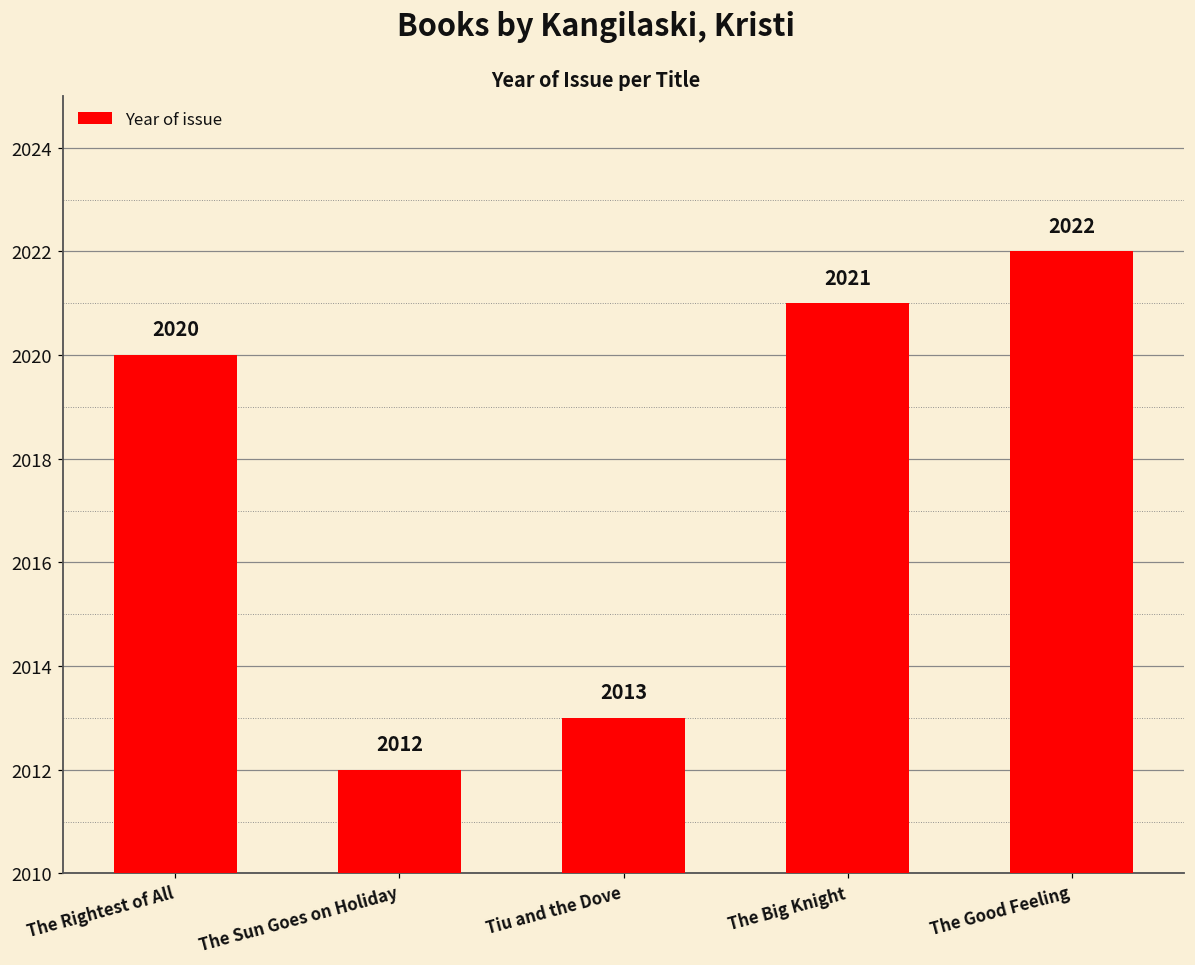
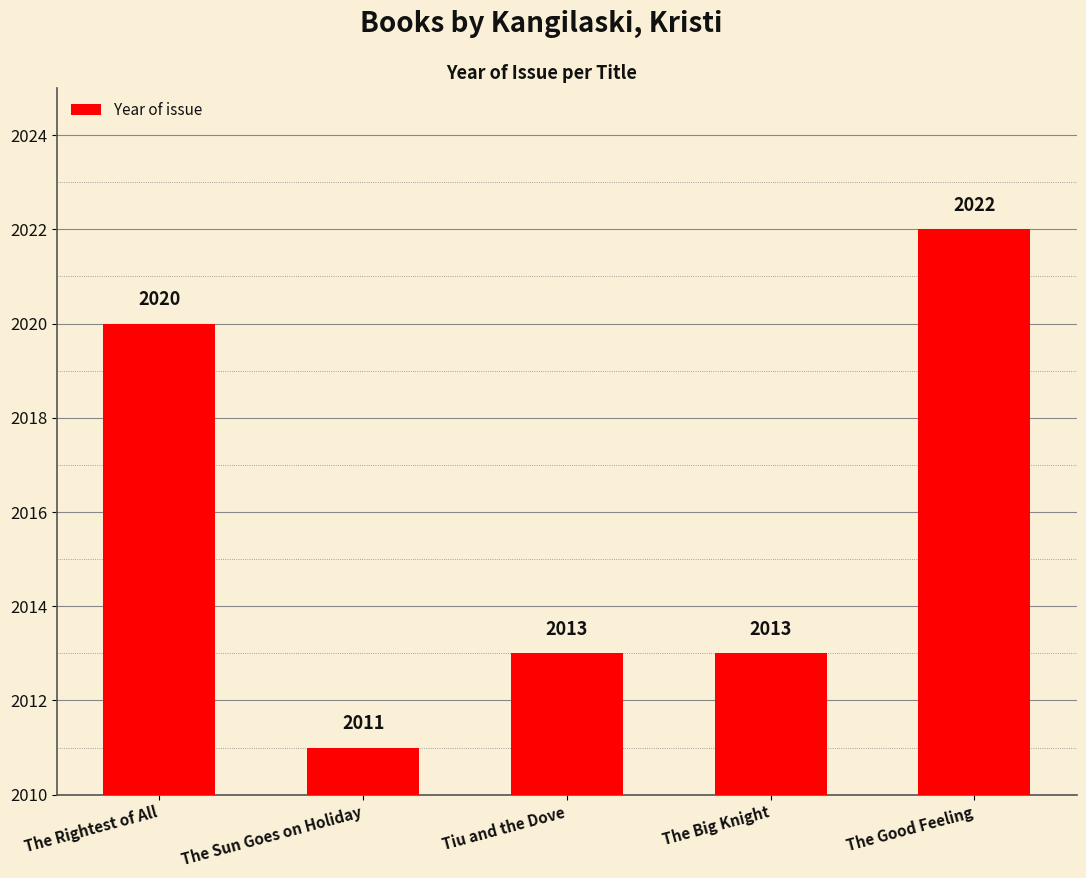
The Sun Goes on Holiday: 2012 -> 2011
The Big Knight: 2021 -> 2013
